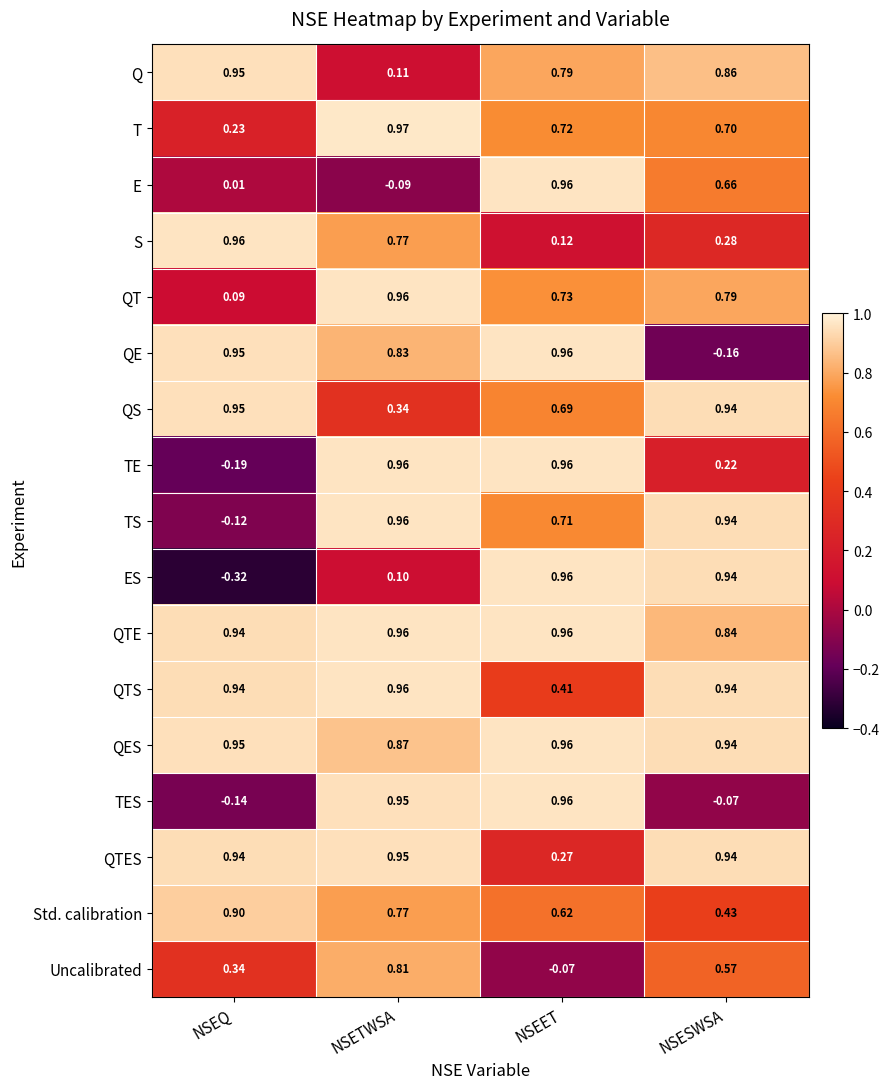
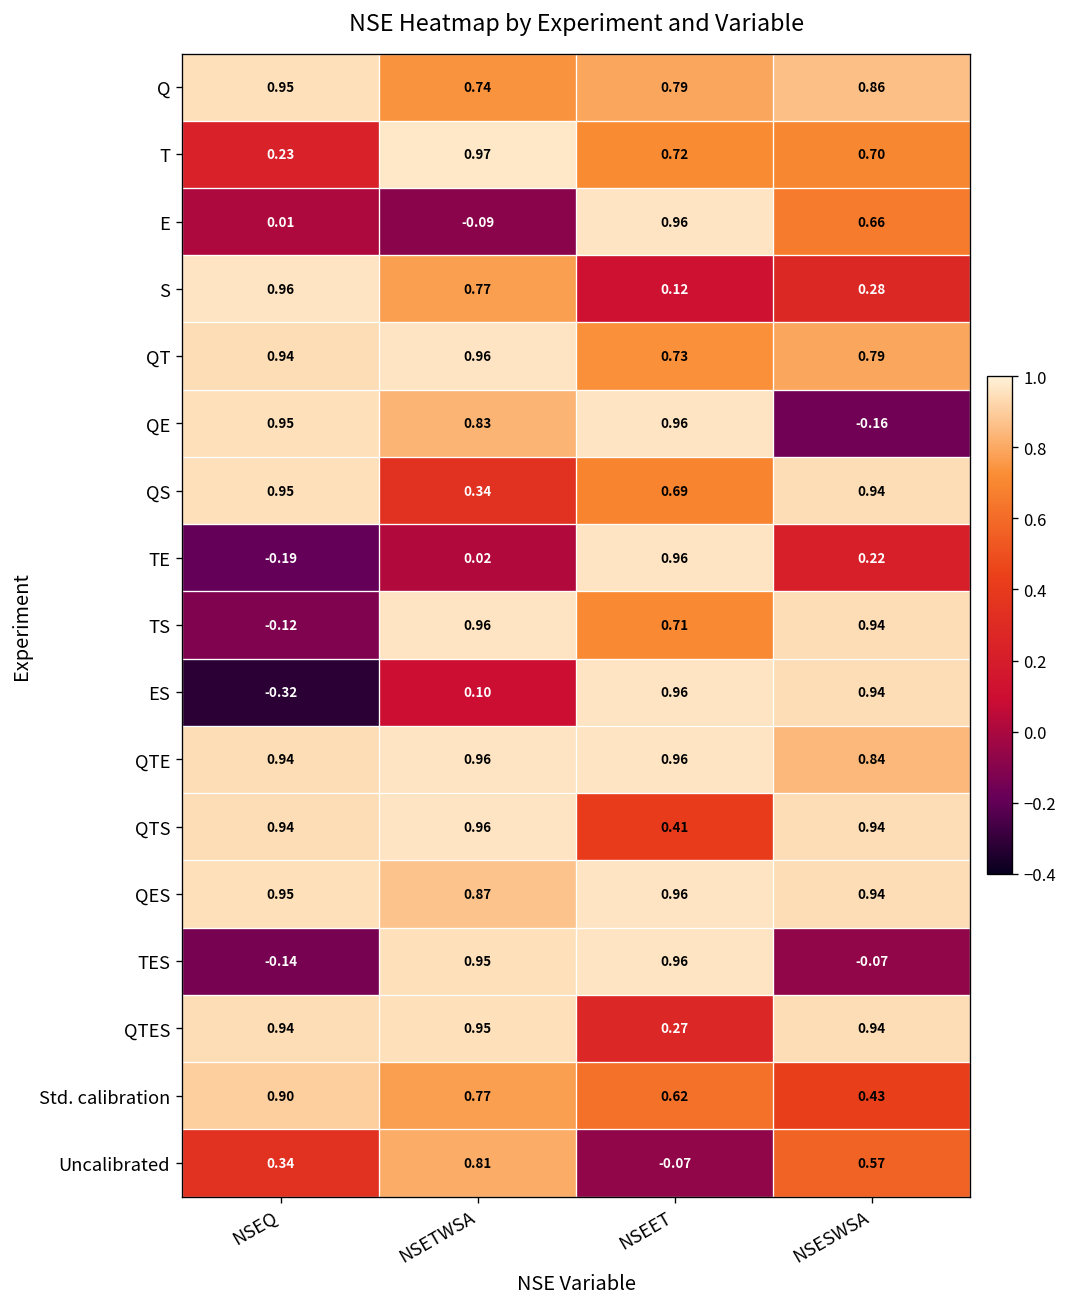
Q, NSETWSA: 0.11 -> 0.74
QT, NSEQ: 0.09 -> 0.94
TE, NSETWSA: 0.96 -> 0.02
